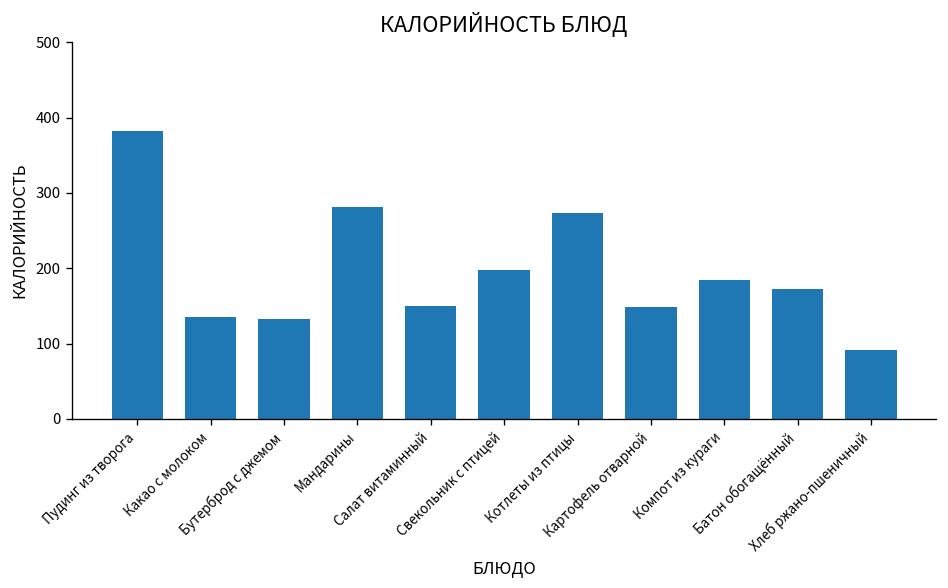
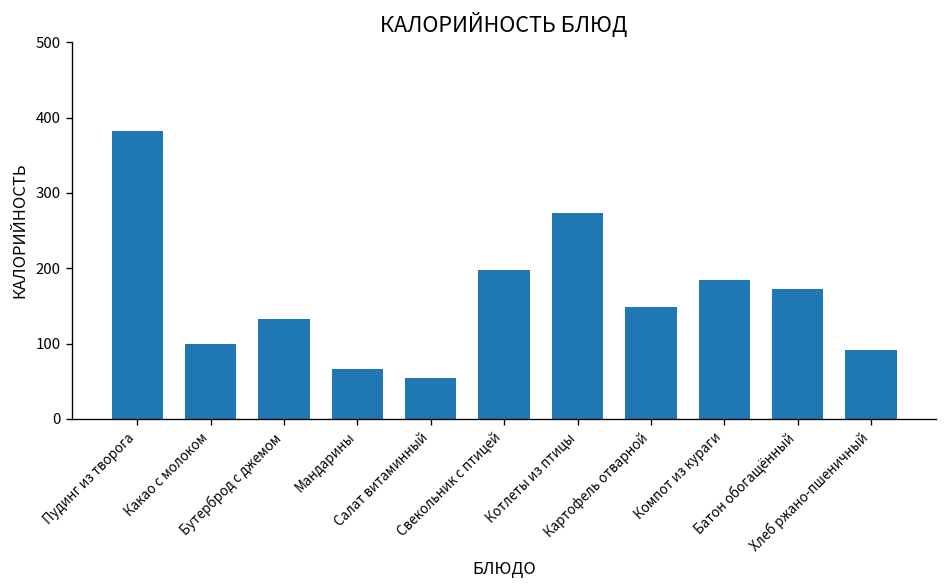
Какао с молоком: 140 -> 100
Мандарины: 280 -> 70
Салат витаминный: 150 -> 50
